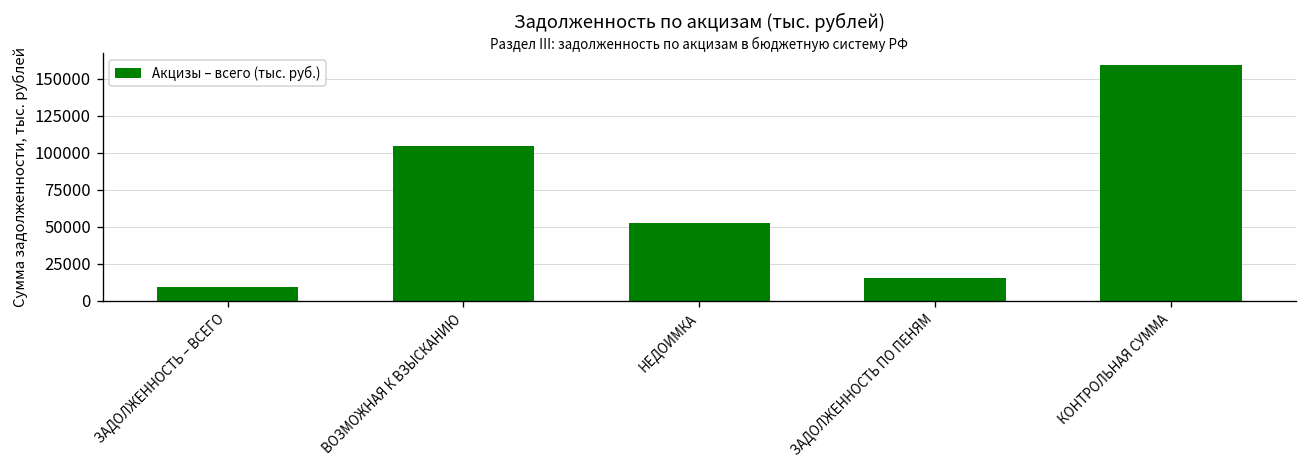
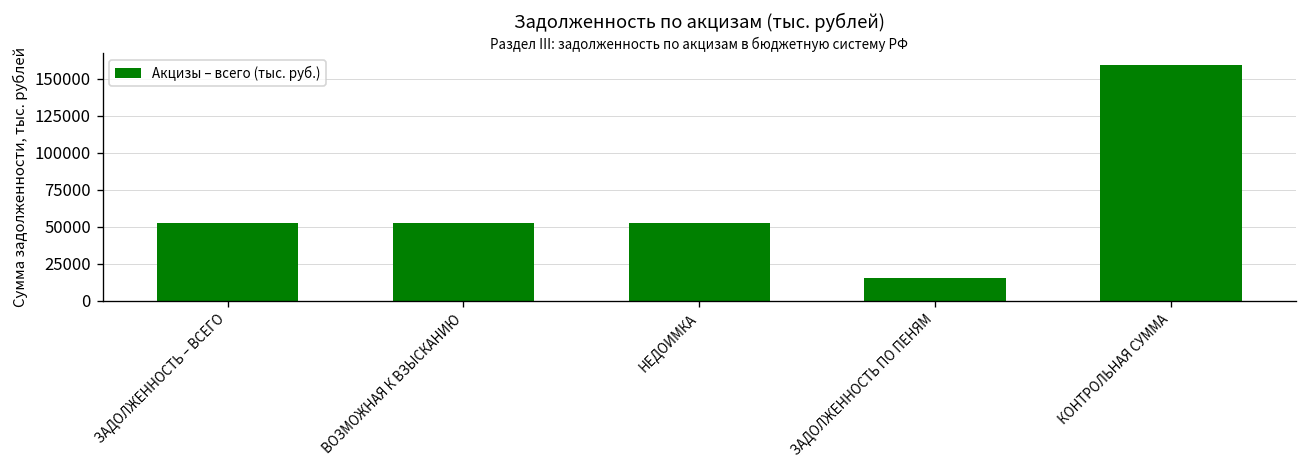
ЗАДОЛЖЕННОСТЬ – ВСЕГО: 9000 -> 52000
ВОЗМОЖНАЯ К ВЗЫСКАНИЮ: 105000 -> 52000
